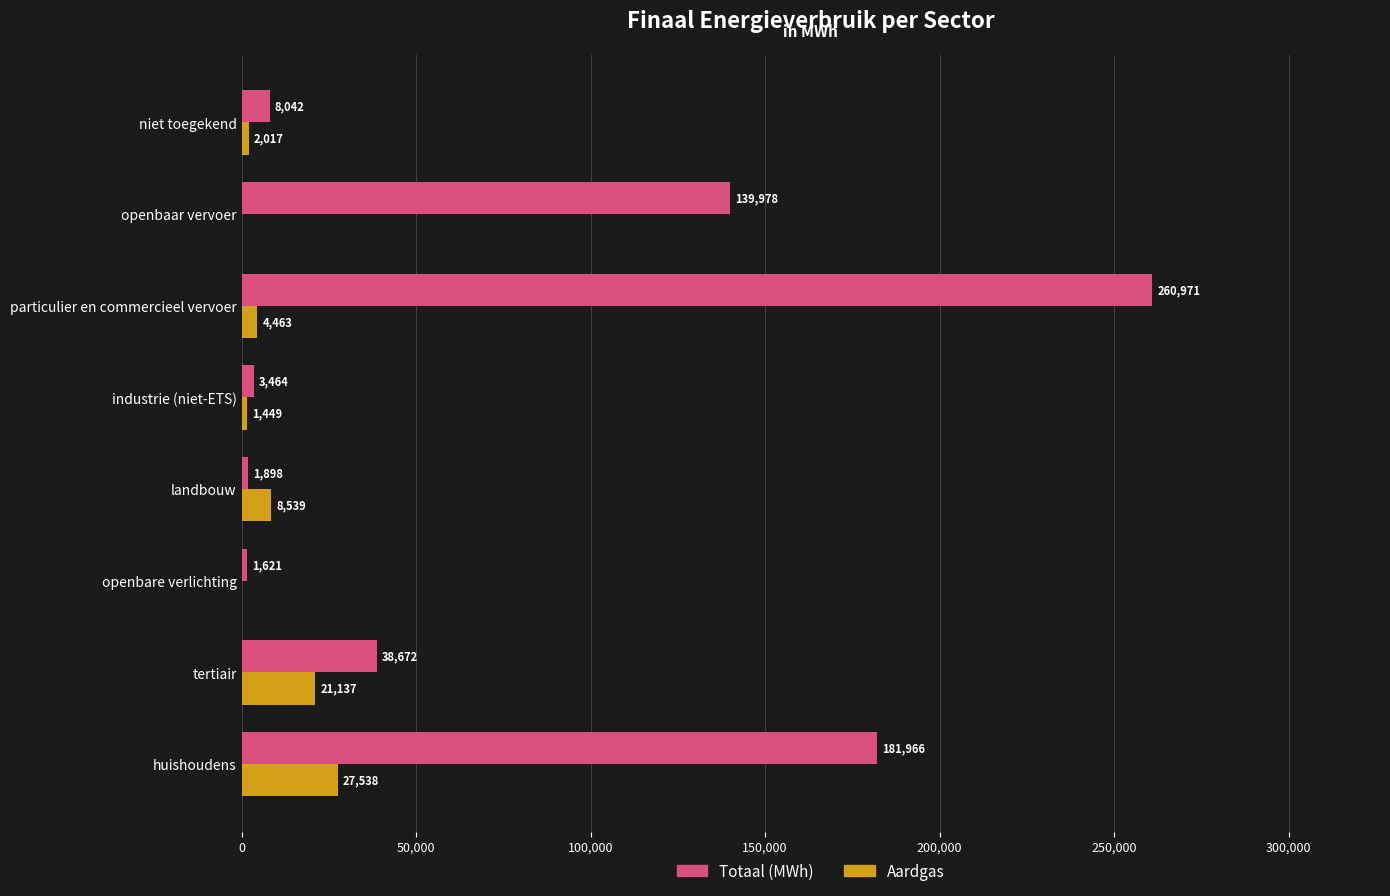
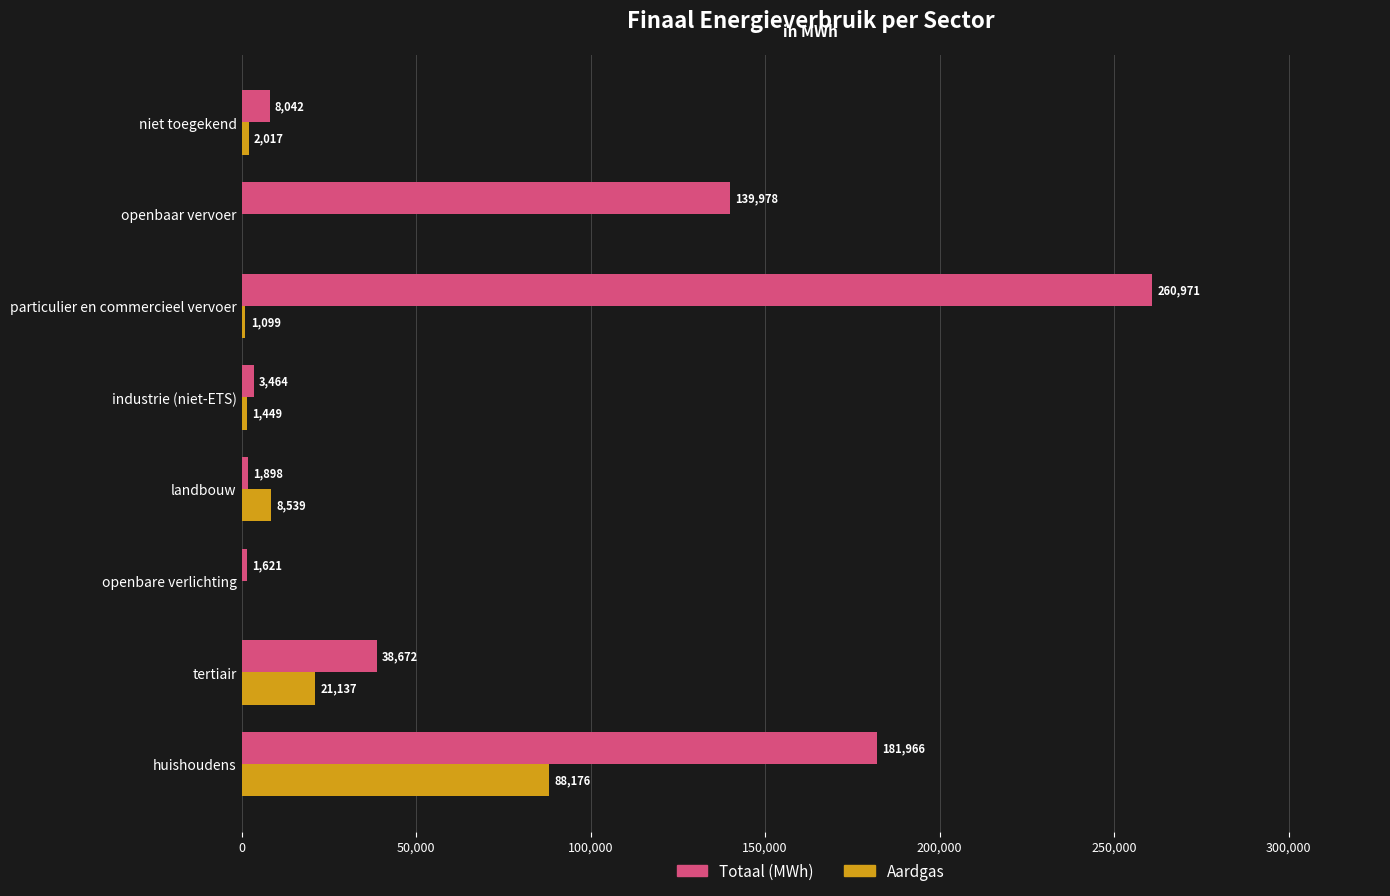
Aardgas, particulier en commercieel vervoer: 4,463 -> 1,099
Aardgas, huishoudens: 27,538 -> 88,176
